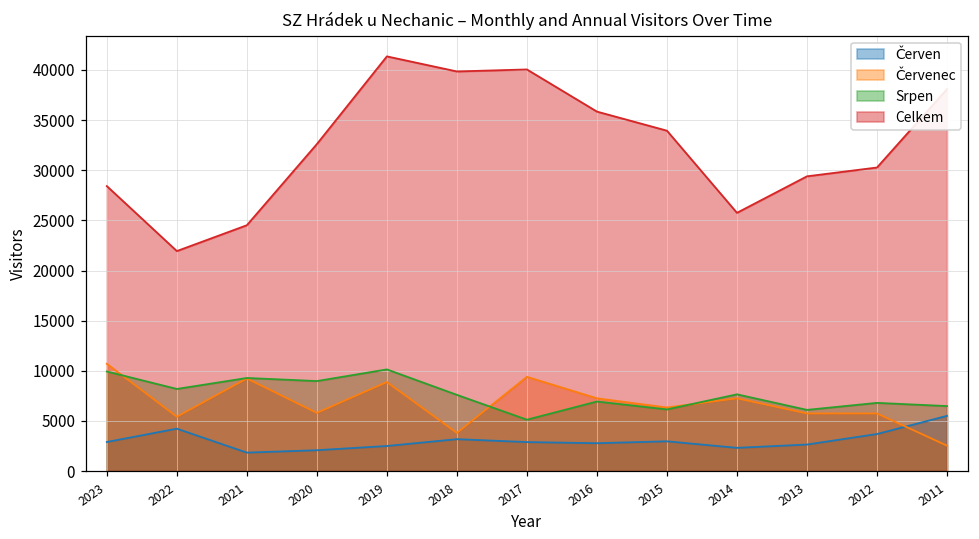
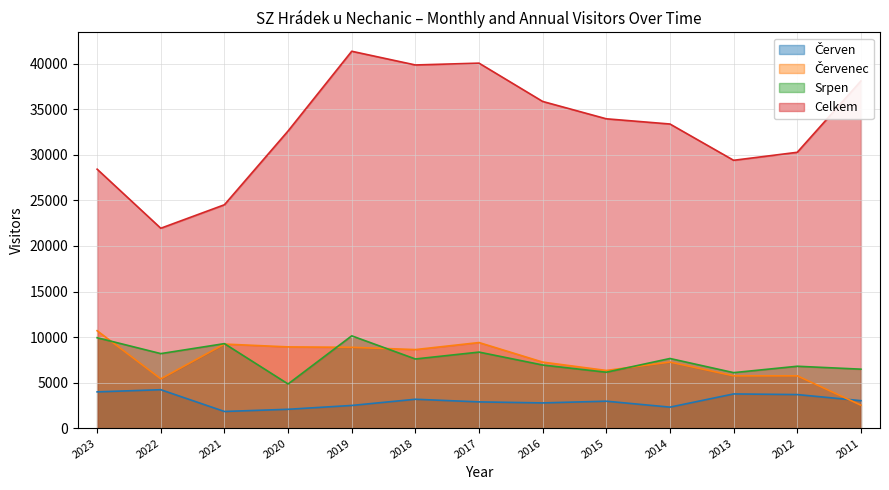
Červen, 2023: 3000 -> 4000
Červenec, 2020: 6000 -> 9000
Srpen, 2020: 9000 -> 5000
Červenec, 2018: 4000 -> 9000
Srpen, 2017: 5000 -> 8000
Celkem, 2014: 26000 -> 33000
Červen, 2013: 3000 -> 4000
Červen, 2011: 6000 -> 3000
